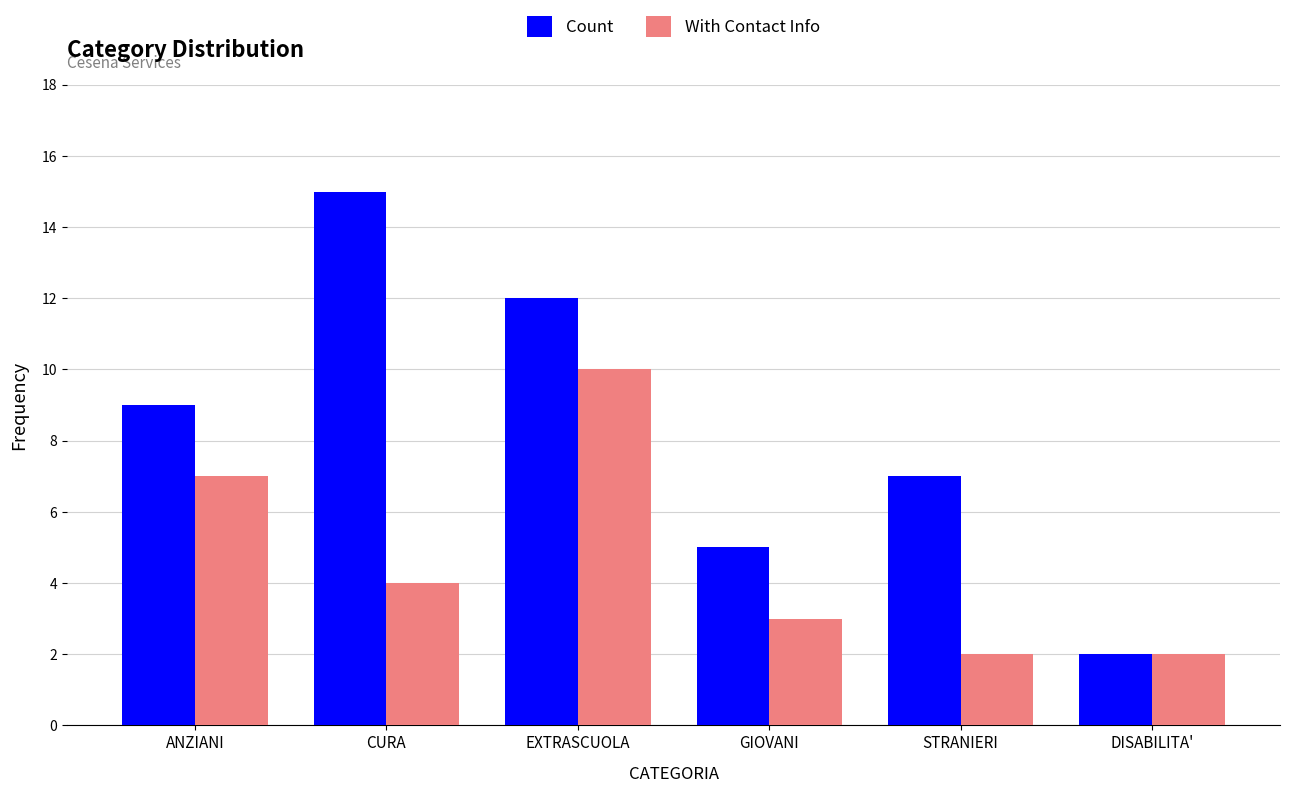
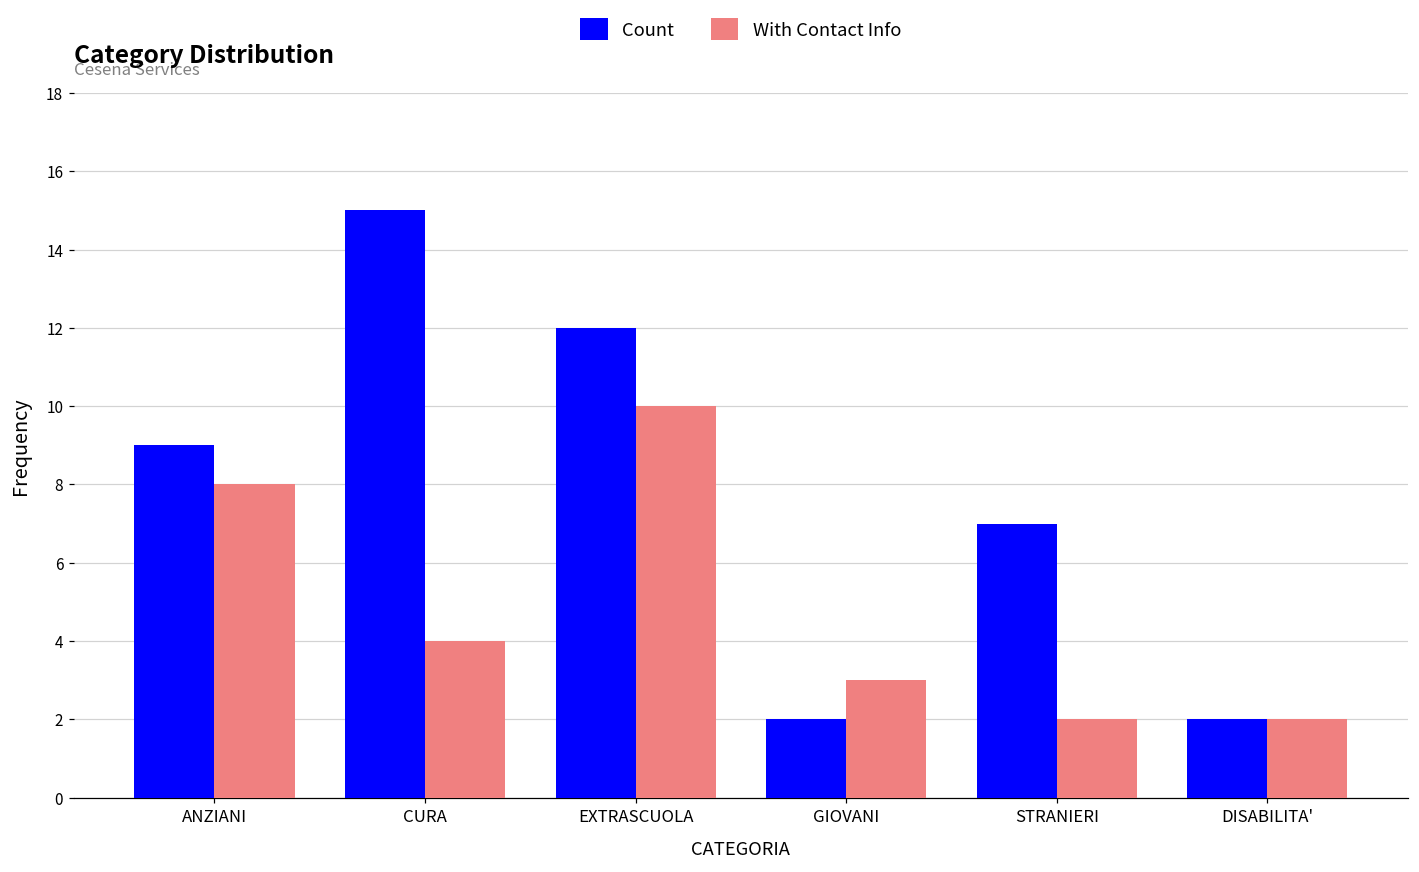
With Contact Info, ANZIANI: 7 -> 8
Count, GIOVANI: 5 -> 2
